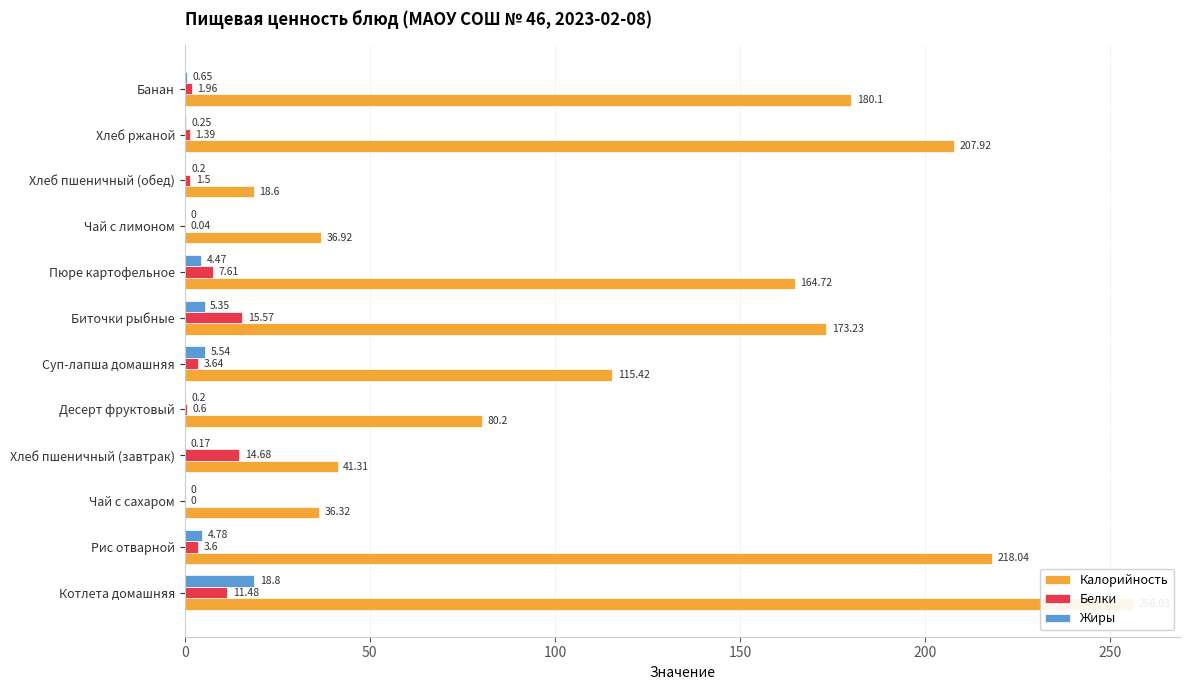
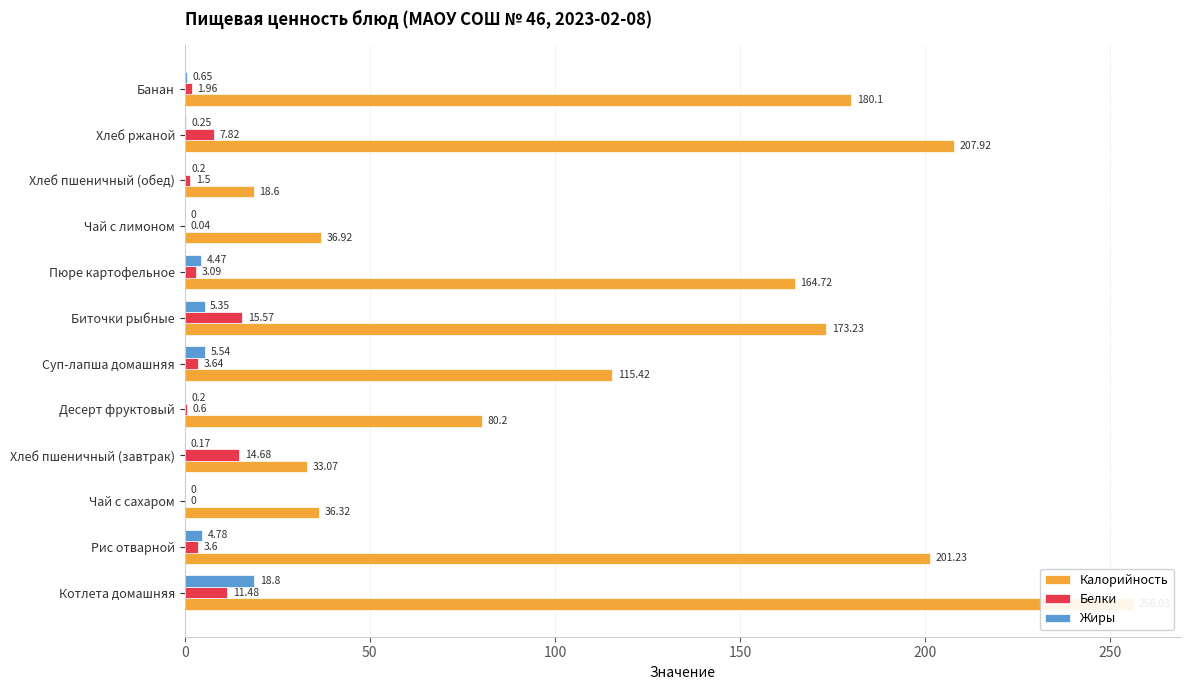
Белки, Хлеб ржаной: 1.39 -> 7.82
Белки, Пюре картофельное: 7.61 -> 3.09
Калорийность, Хлеб пшеничный (завтрак): 41.31 -> 33.07
Калорийность, Рис отварной: 218.04 -> 201.23
